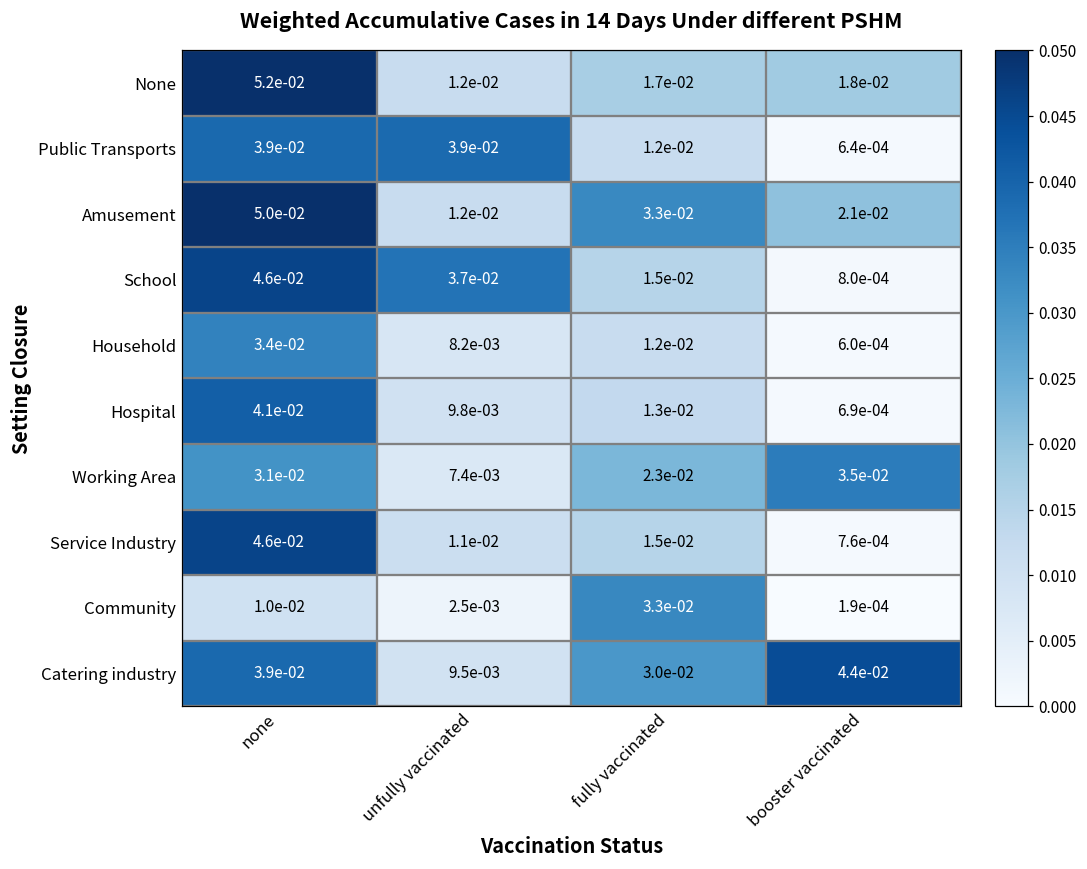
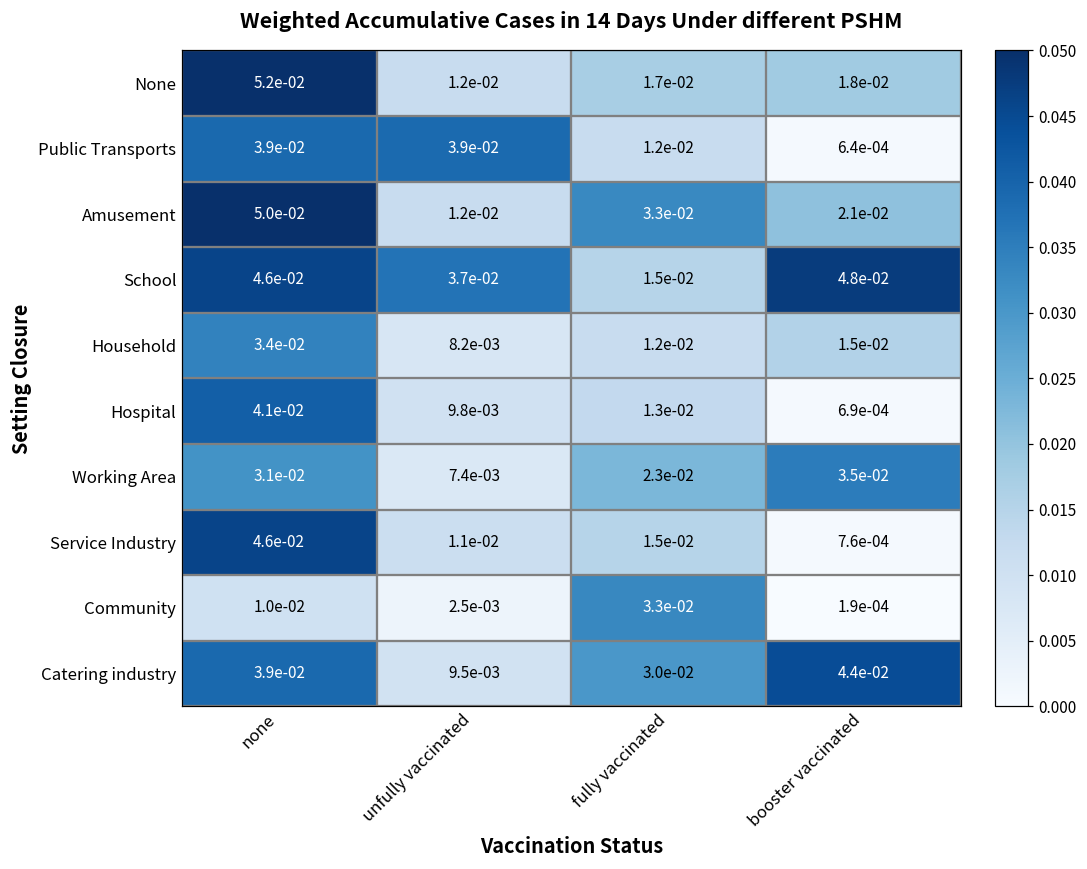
School, booster vaccinated: 8.0e-04 -> 4.8e-02
Household, booster vaccinated: 6.0e-04 -> 1.5e-02
